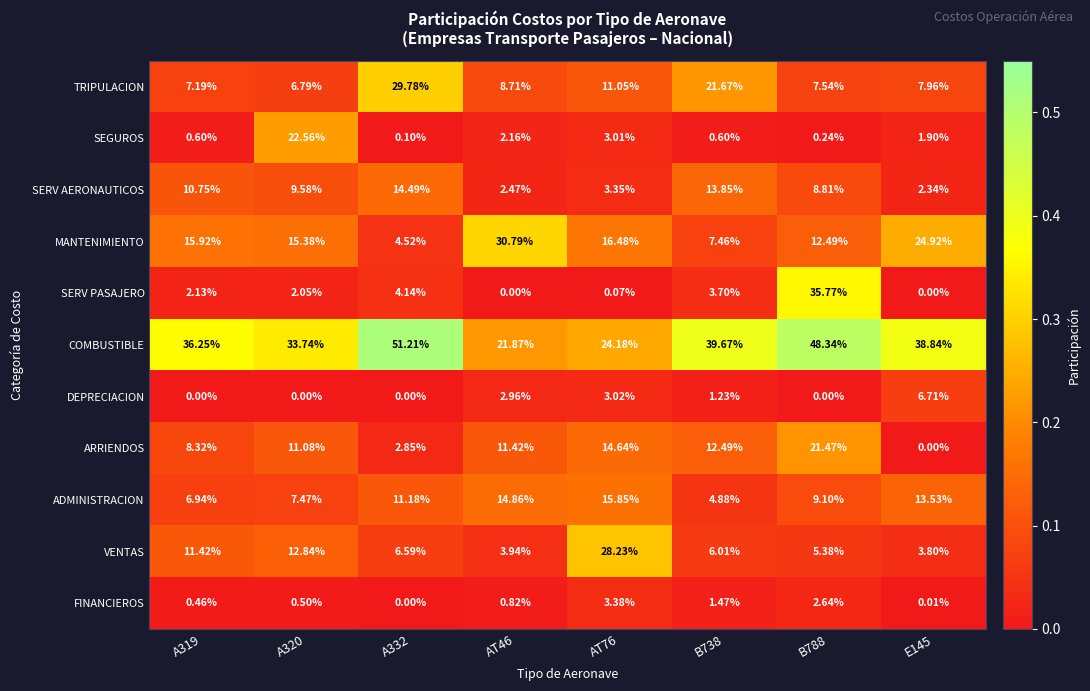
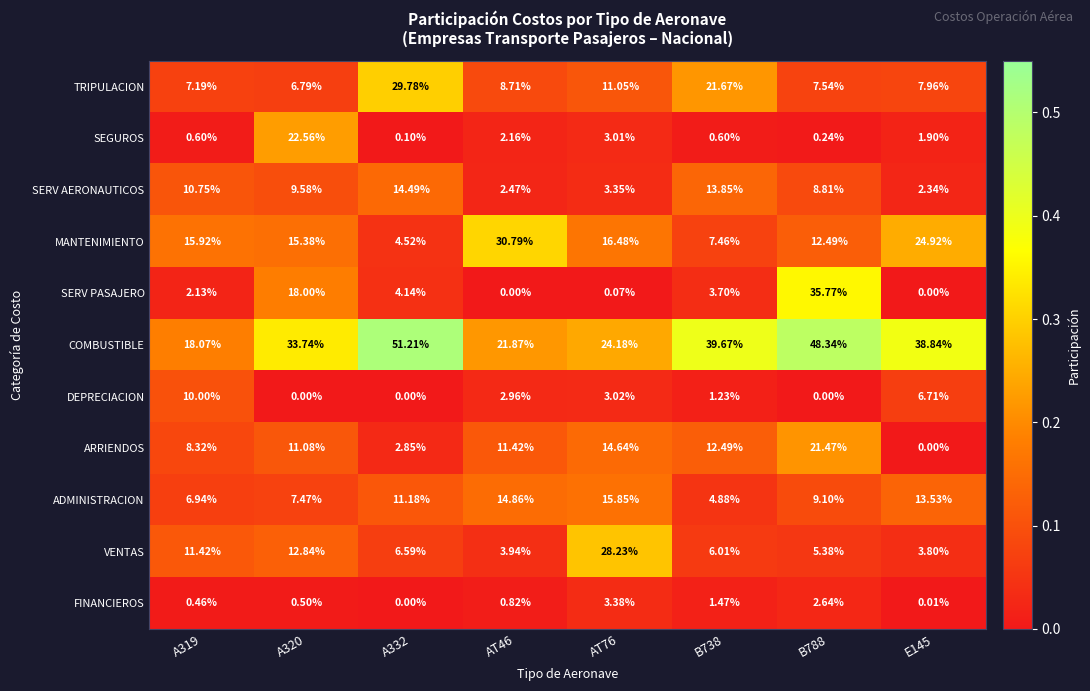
SERV PASAJERO, A320: 2.05% -> 18.00%
COMBUSTIBLE, A319: 36.25% -> 18.07%
DEPRECIACION, A319: 0.00% -> 10.00%
